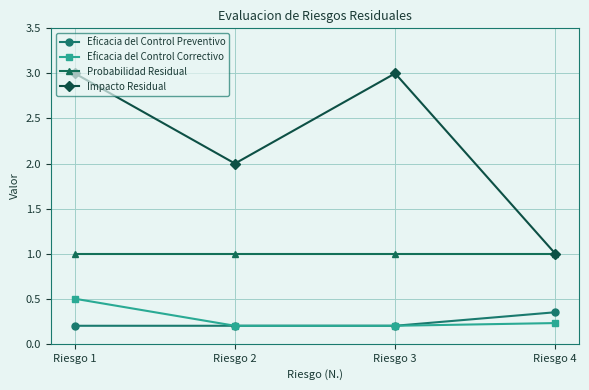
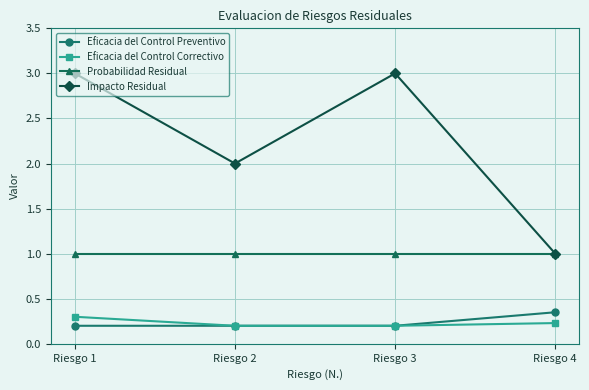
Eficacia del Control Correctivo, Riesgo 1: 0.5 -> 0.3
